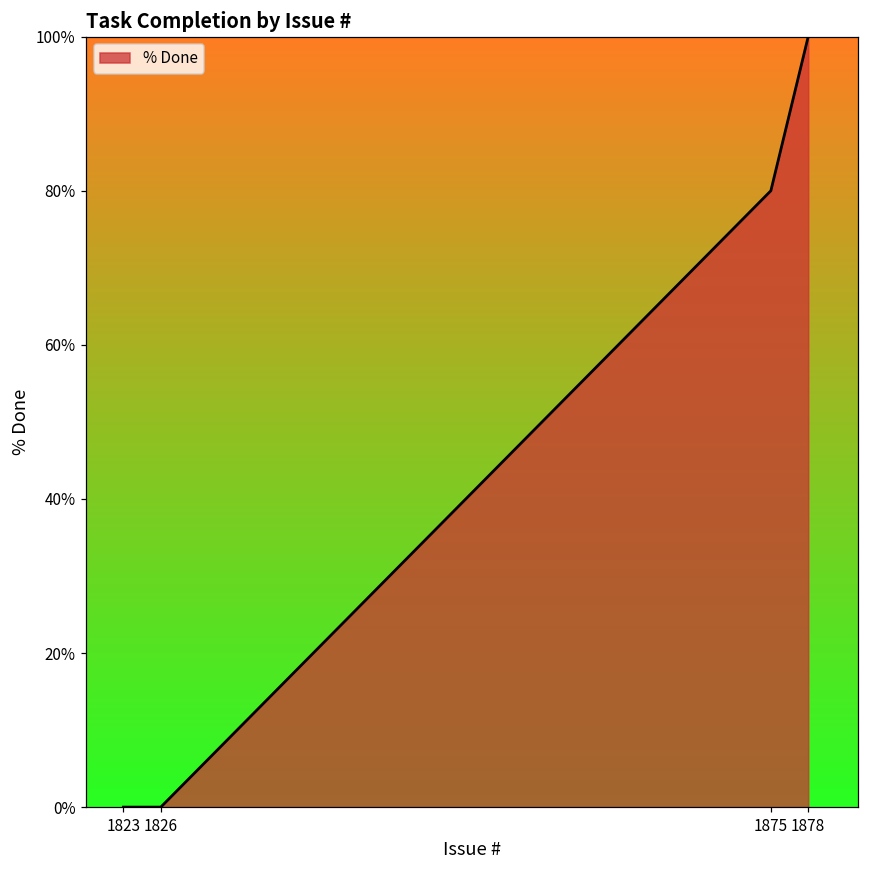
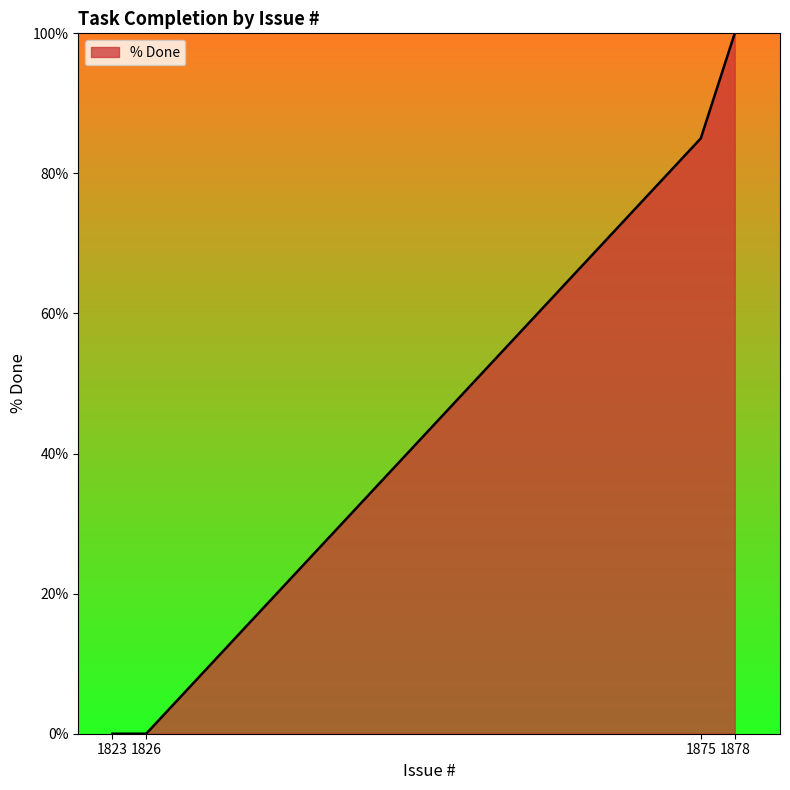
1875: 80% -> 85%
